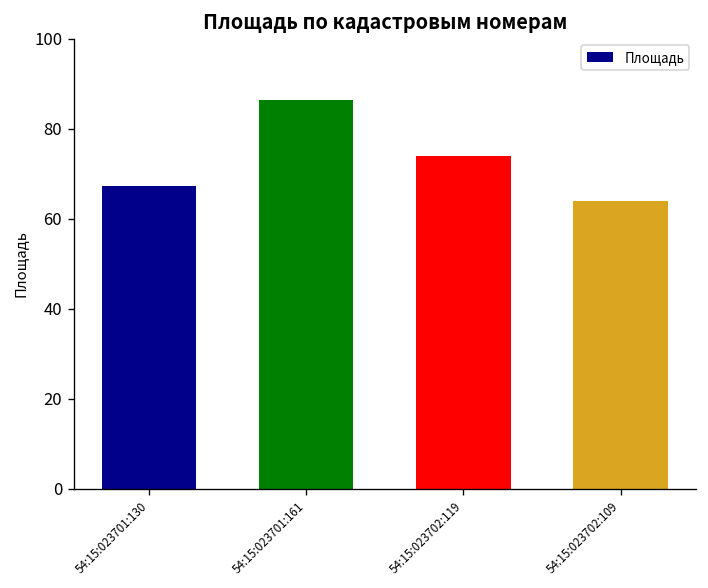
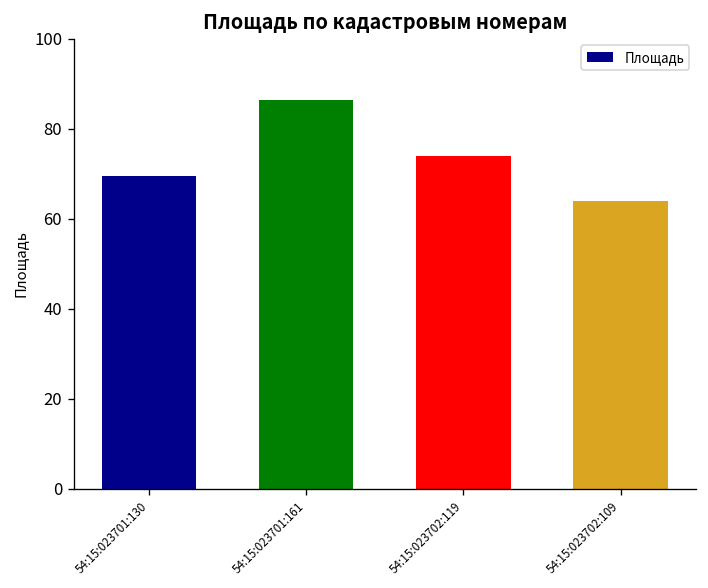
54:15:023701:130: 67 -> 70
